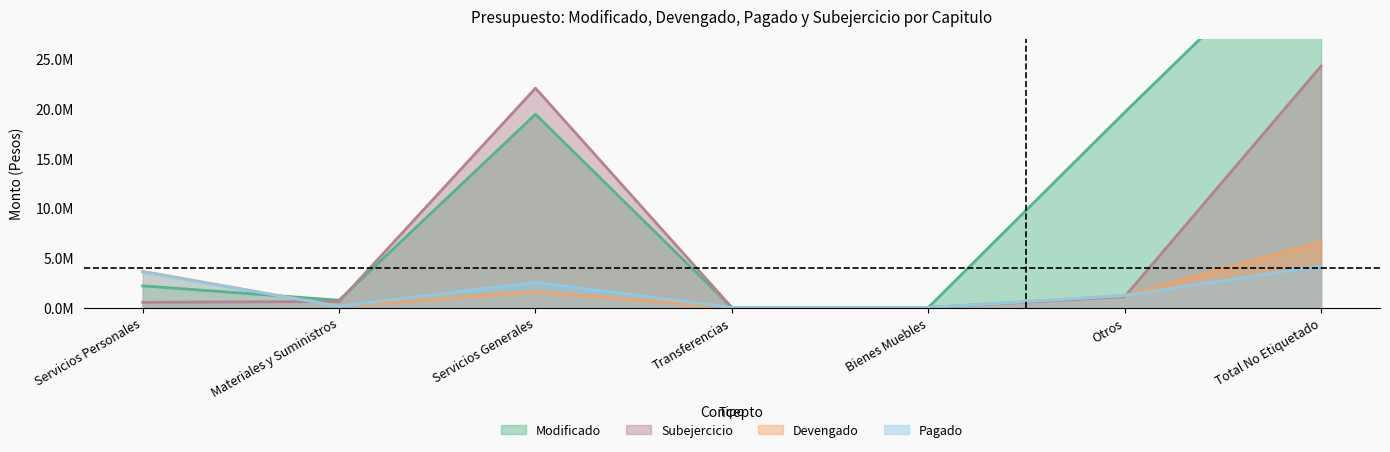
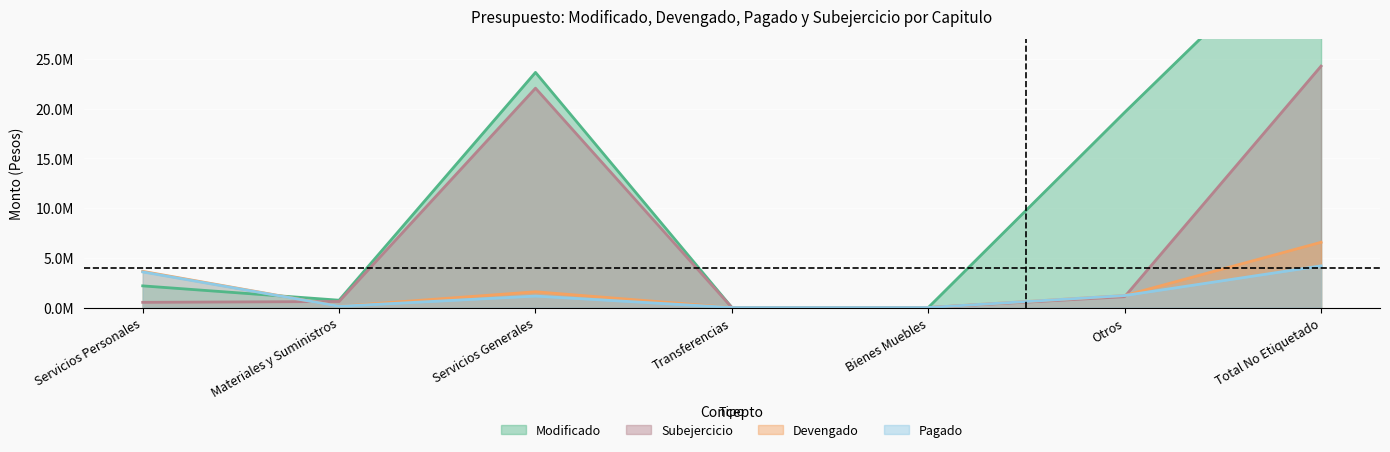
Modificado, Servicios Generales: 19000000 -> 24000000
Pagado, Servicios Generales: 3000000 -> 1000000
